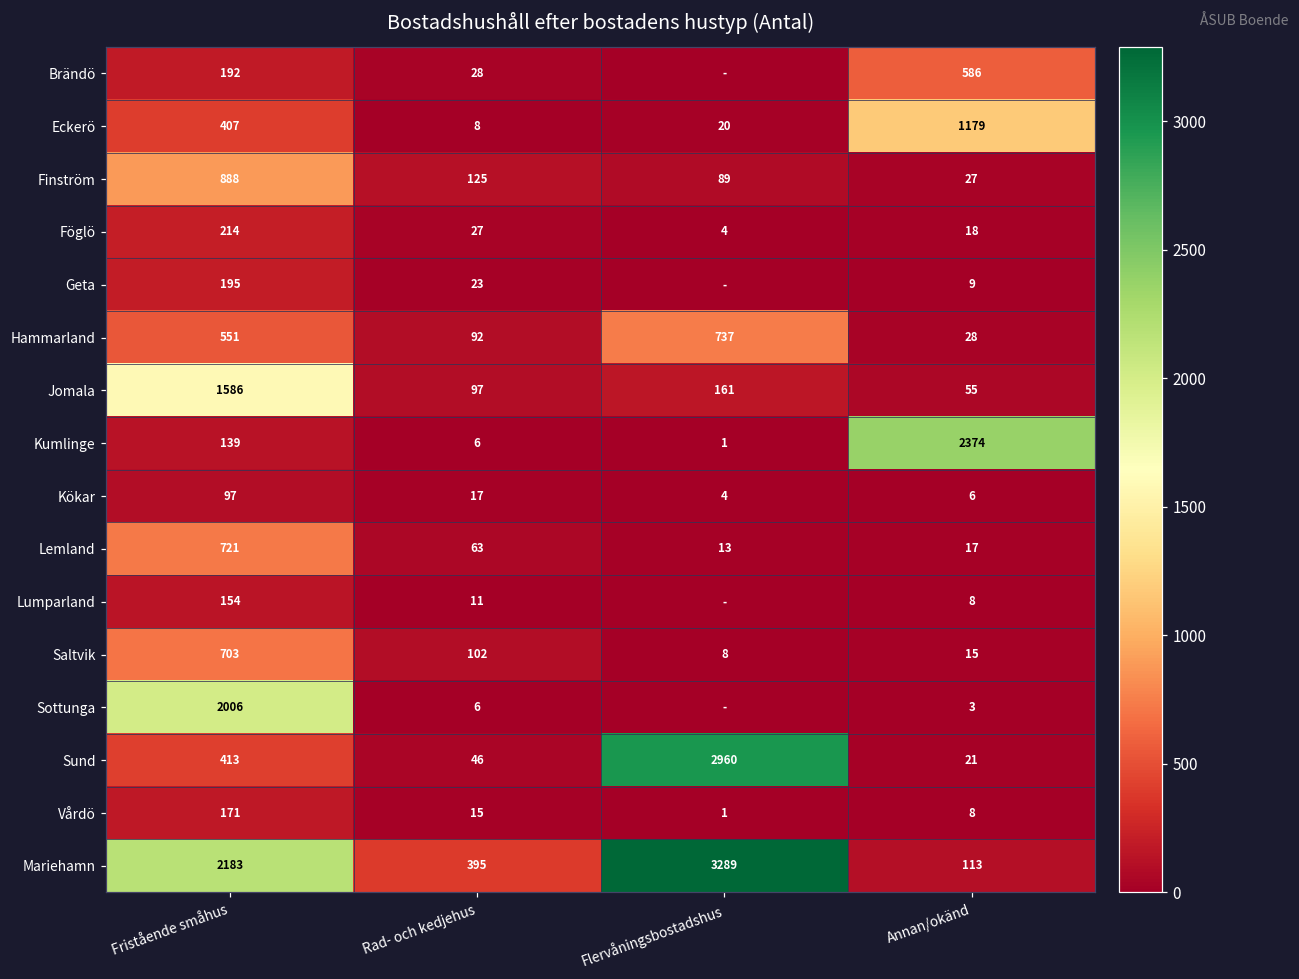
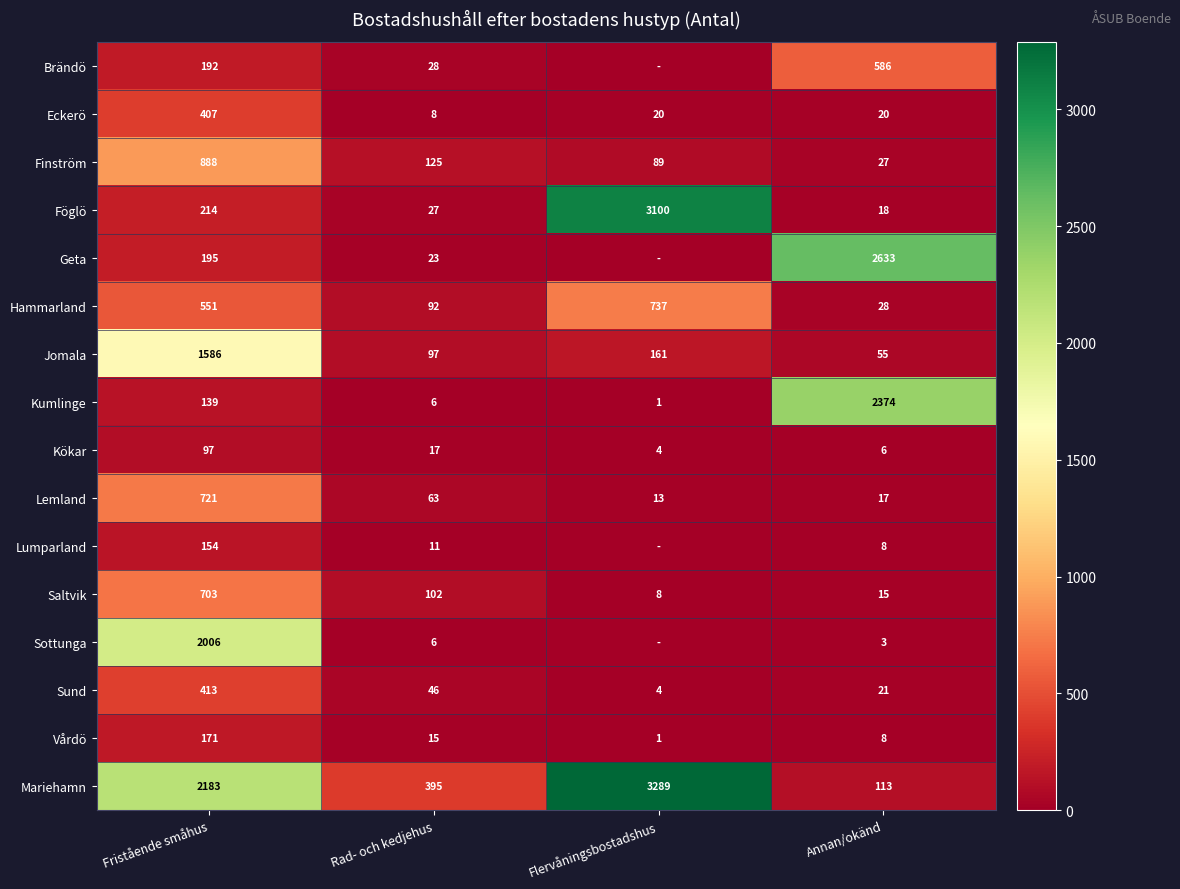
Eckerö, Annan/okänd: 1179 -> 20
Föglö, Flervåningsbostadshus: 4 -> 3100
Geta, Annan/okänd: 9 -> 2633
Sund, Flervåningsbostadshus: 2960 -> 4
